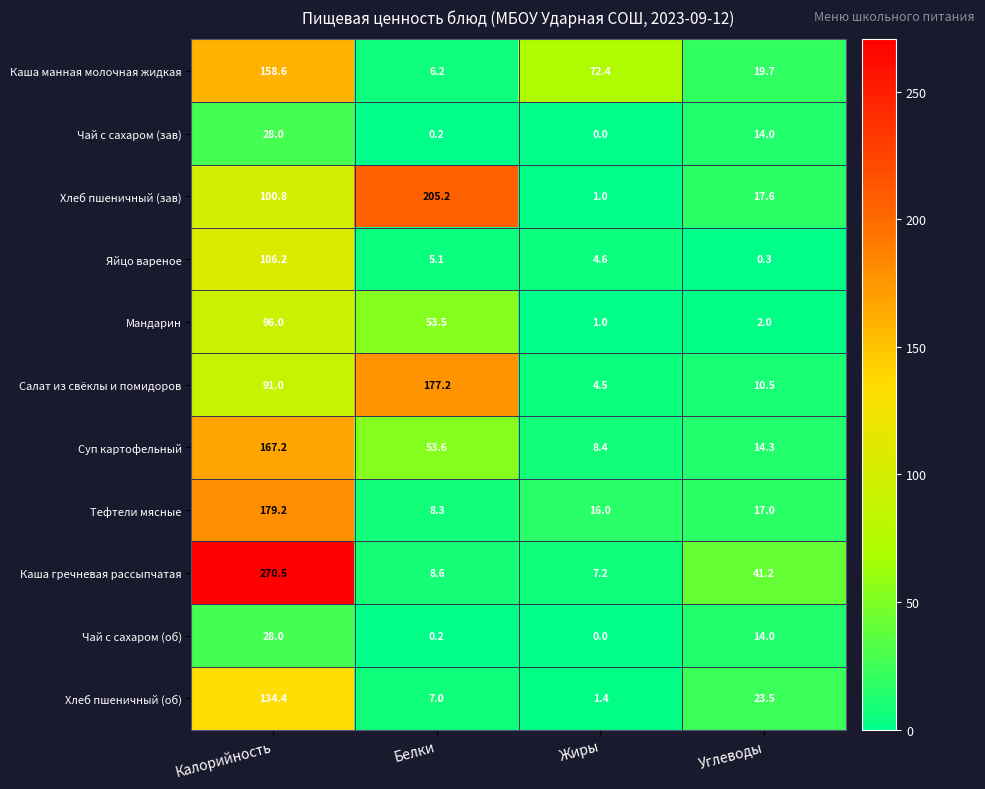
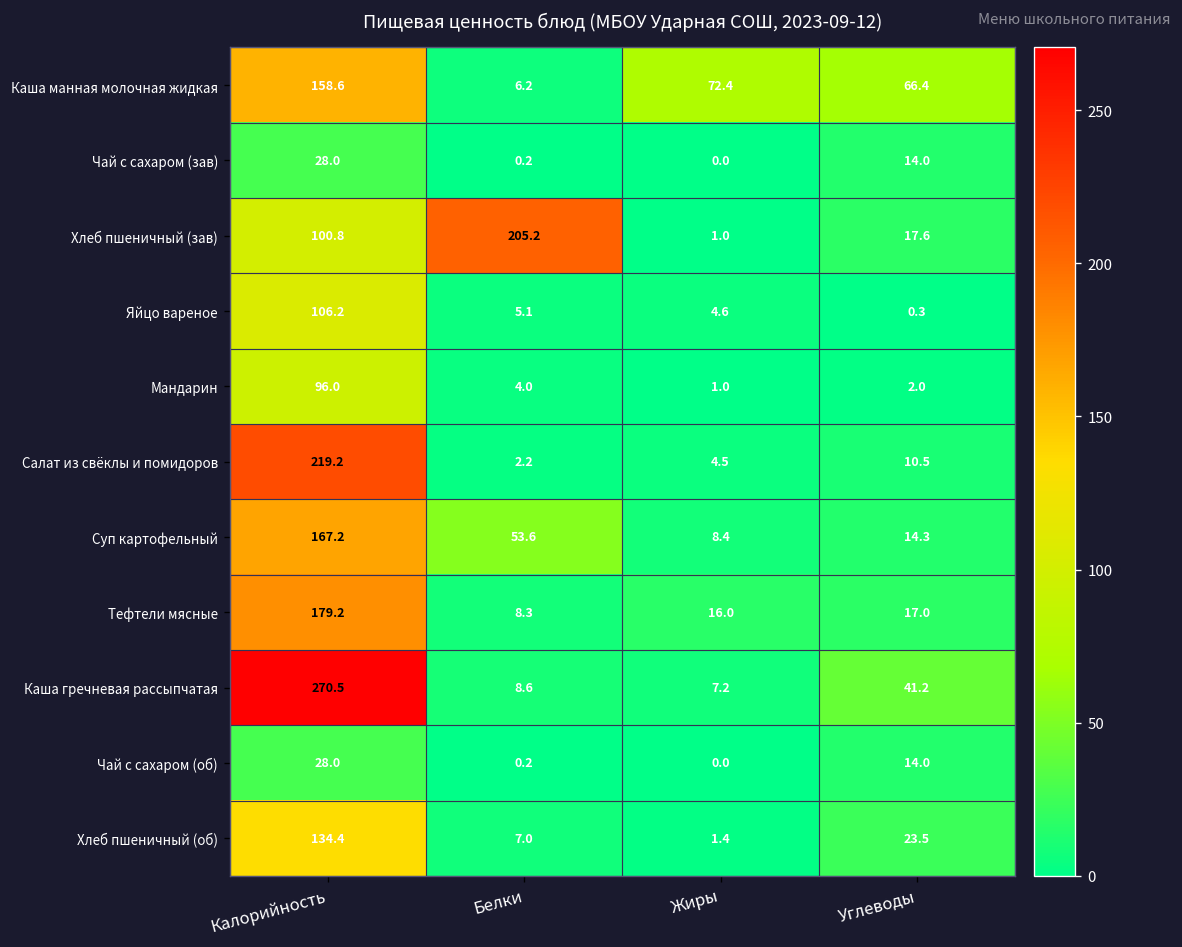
Каша манная молочная жидкая, Углеводы: 19.7 -> 66.4
Мандарин, Белки: 53.5 -> 4.0
Салат из свёклы и помидоров, Калорийность: 91.0 -> 219.2
Салат из свёклы и помидоров, Белки: 177.2 -> 2.2
